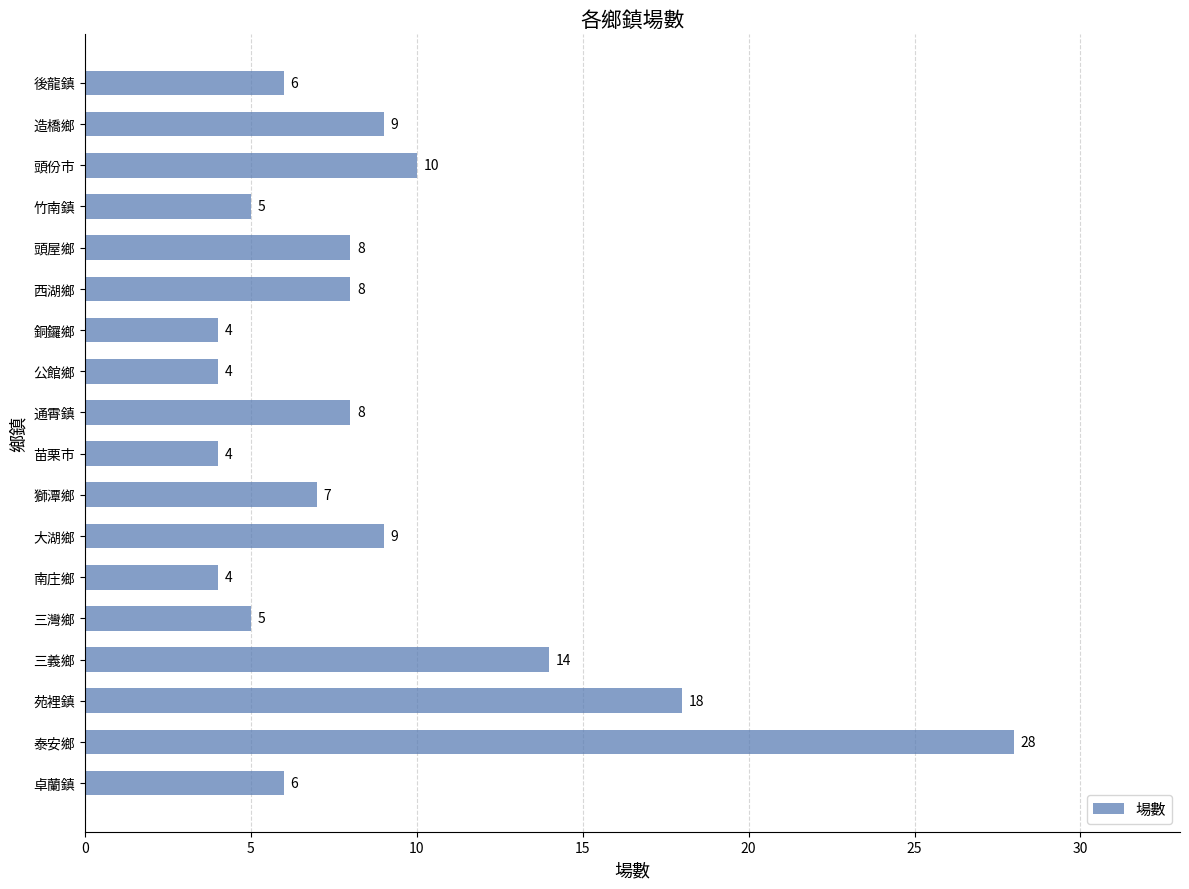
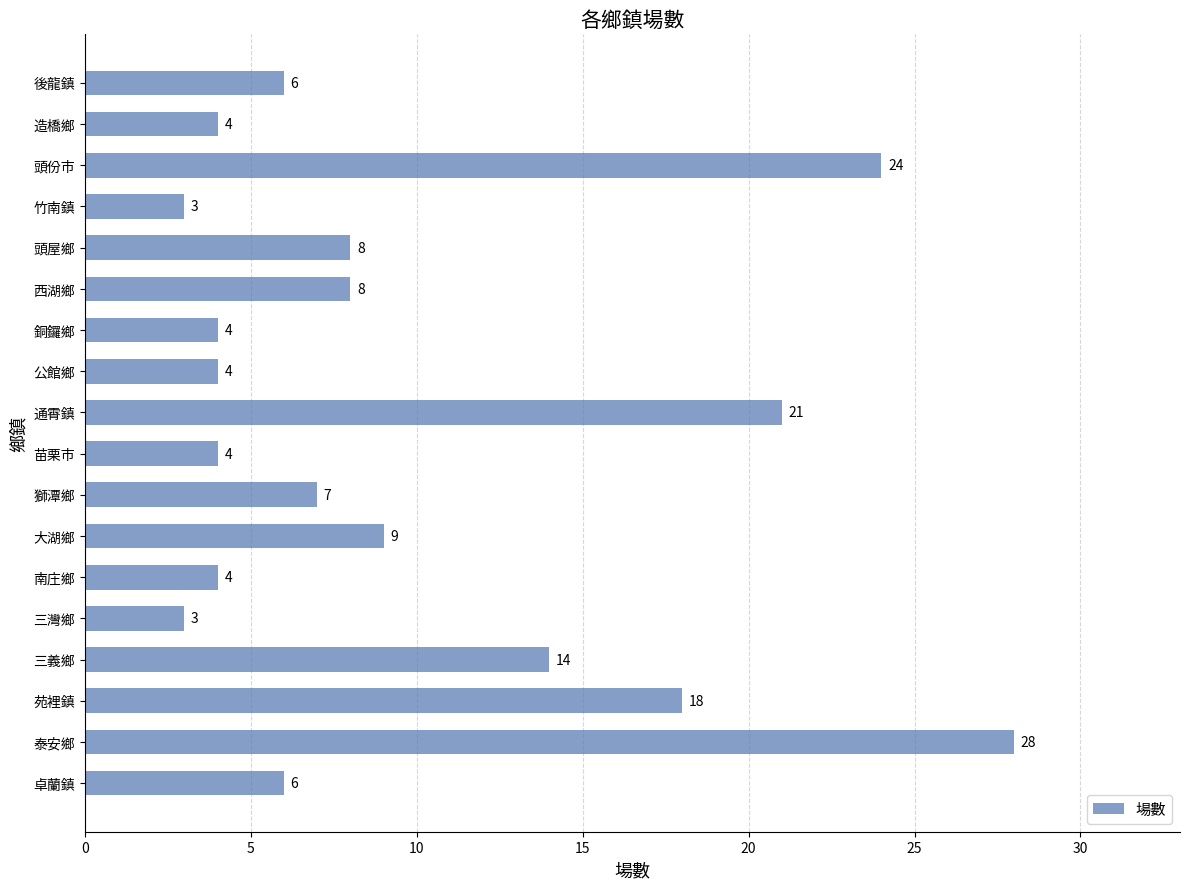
造橋鄉: 9 -> 4
頭份市: 10 -> 24
竹南鎮: 5 -> 3
通霄鎮: 8 -> 21
三灣鄉: 5 -> 3
